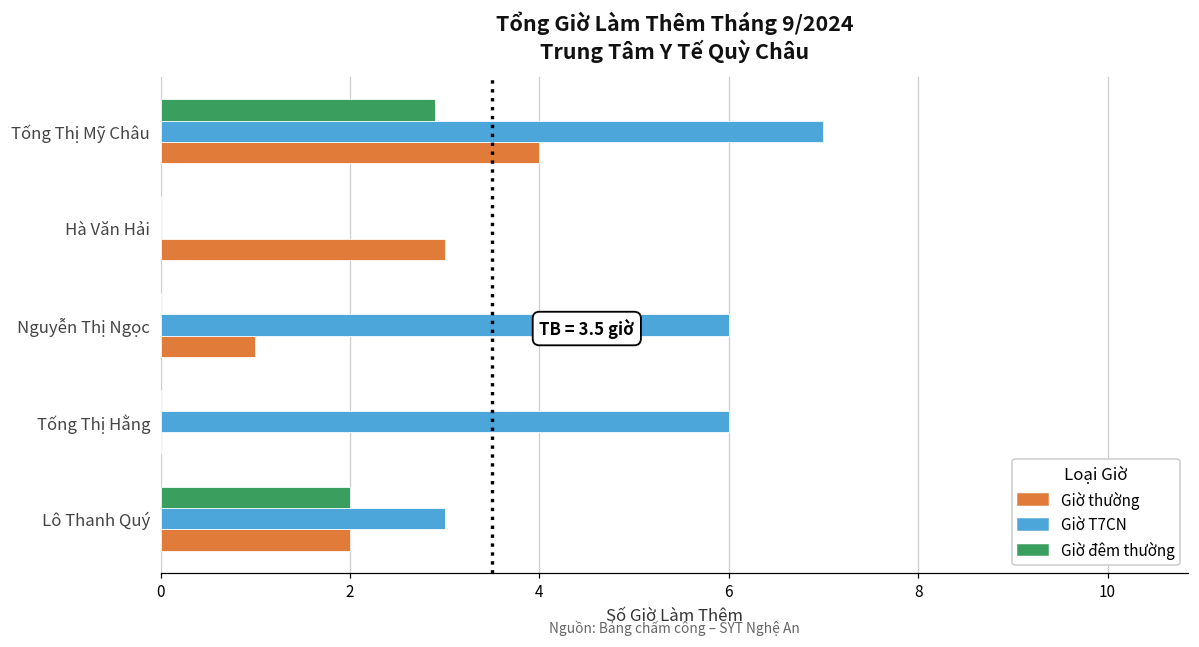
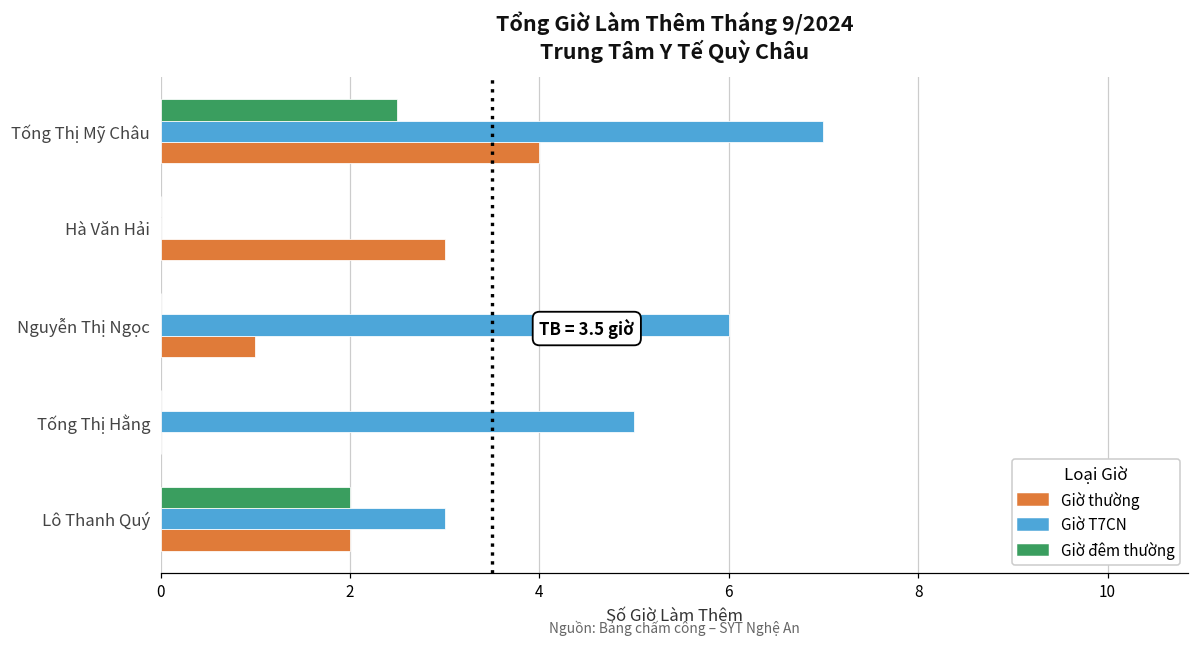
Giờ đêm thường, Tống Thị Mỹ Châu: 2.9 -> 2.5
Giờ T7CN, Tống Thị Hằng: 6 -> 5
